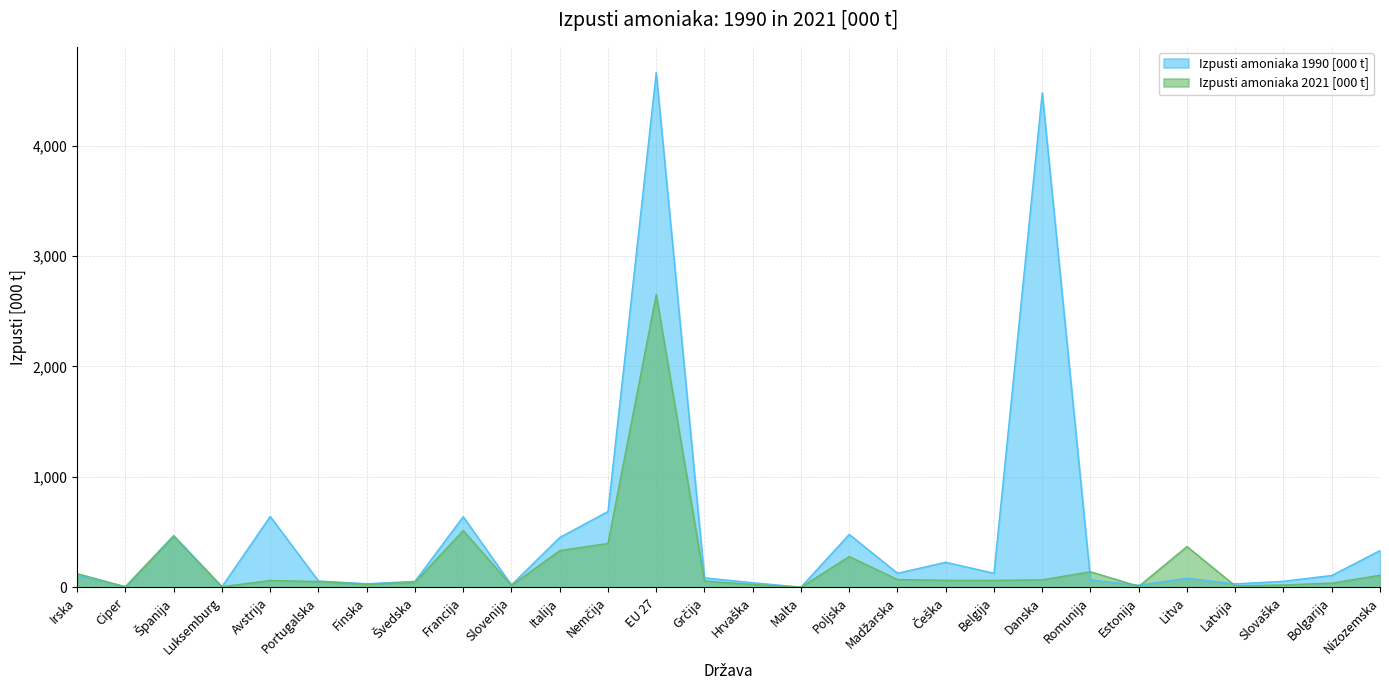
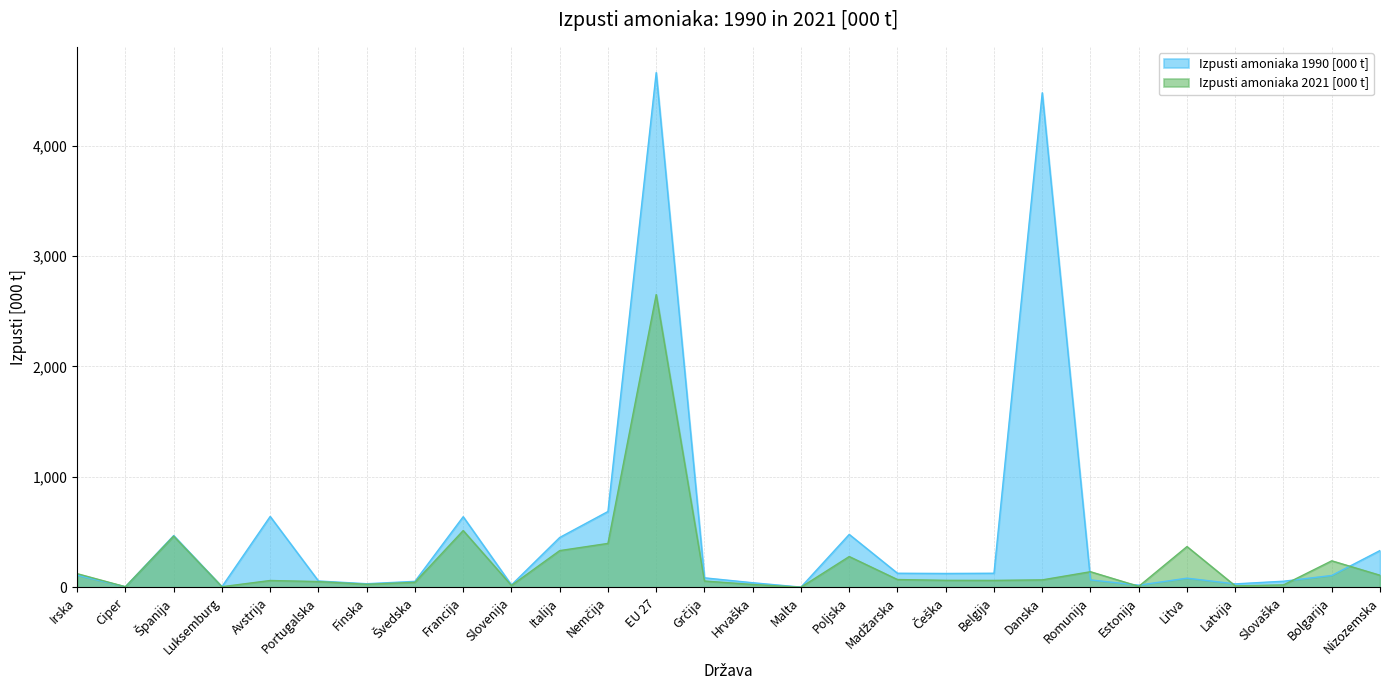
Izpusti amoniaka 1990 [000 t], Češka: 230 -> 130
Izpusti amoniaka 2021 [000 t], Bolgarija: 40 -> 240
